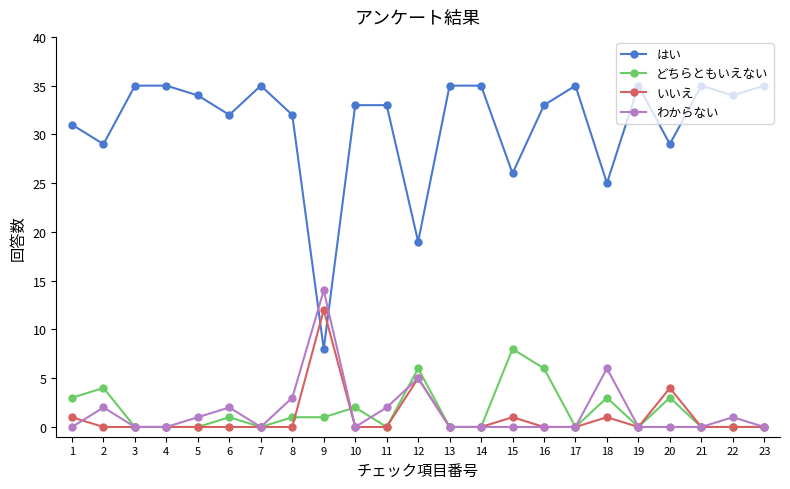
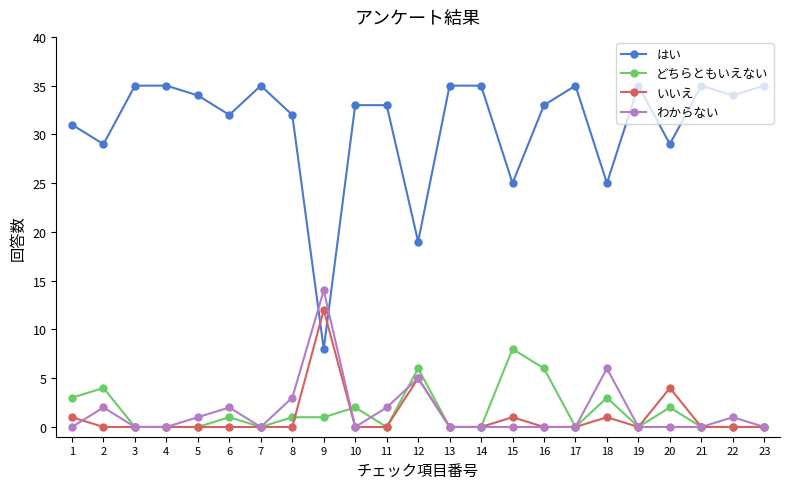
はい, 15: 26 -> 25
どちらともいえない, 20: 3 -> 2
